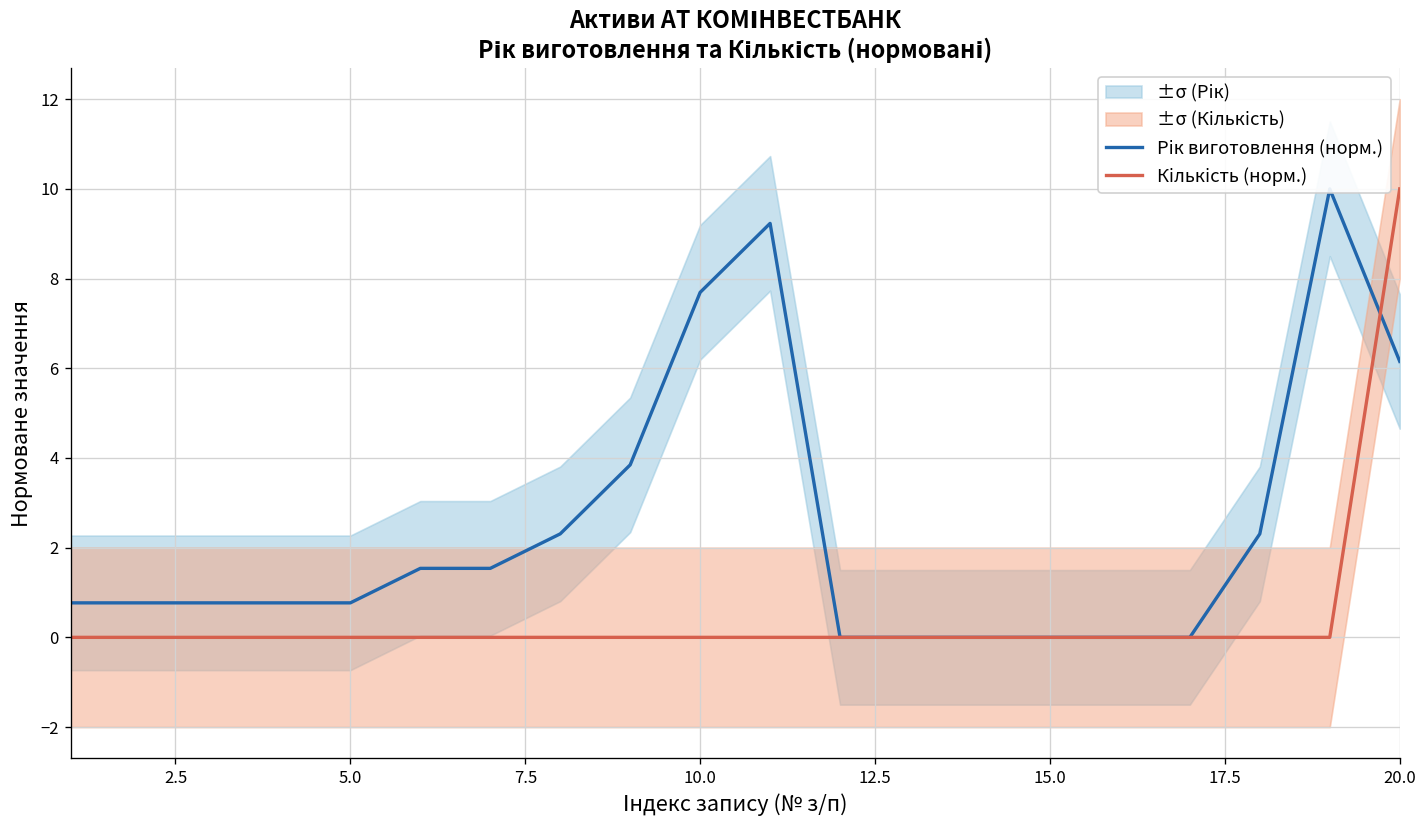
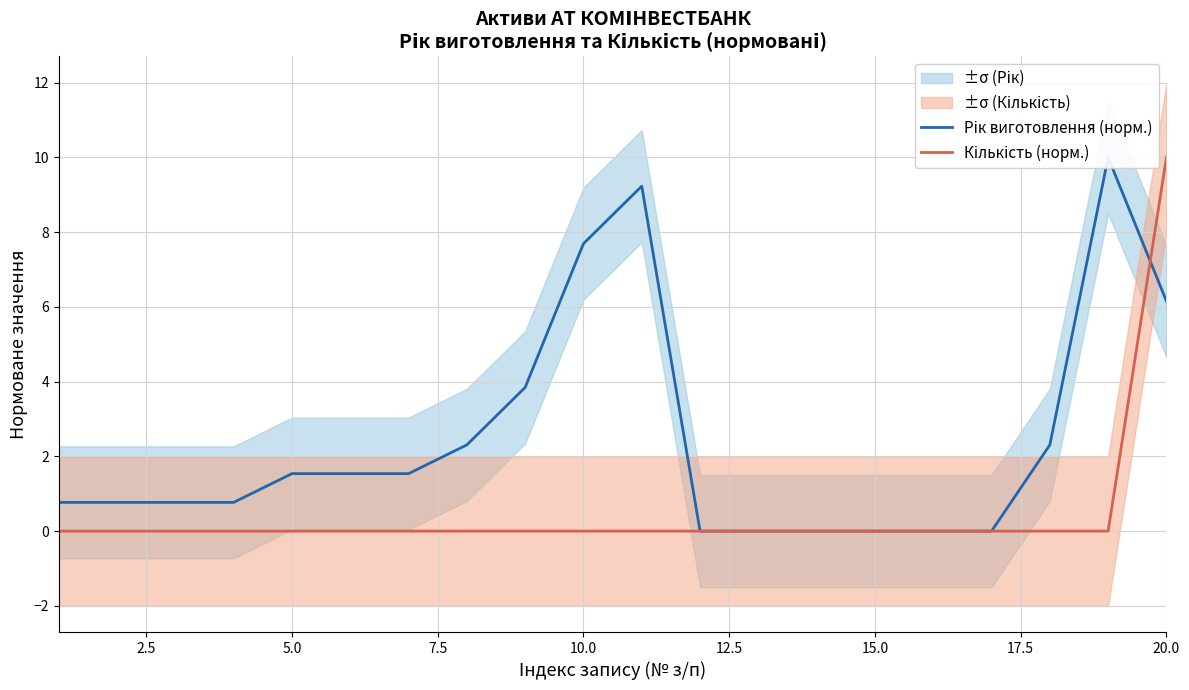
Рік виготовлення (норм.), 5.0: 0.8 -> 1.5
